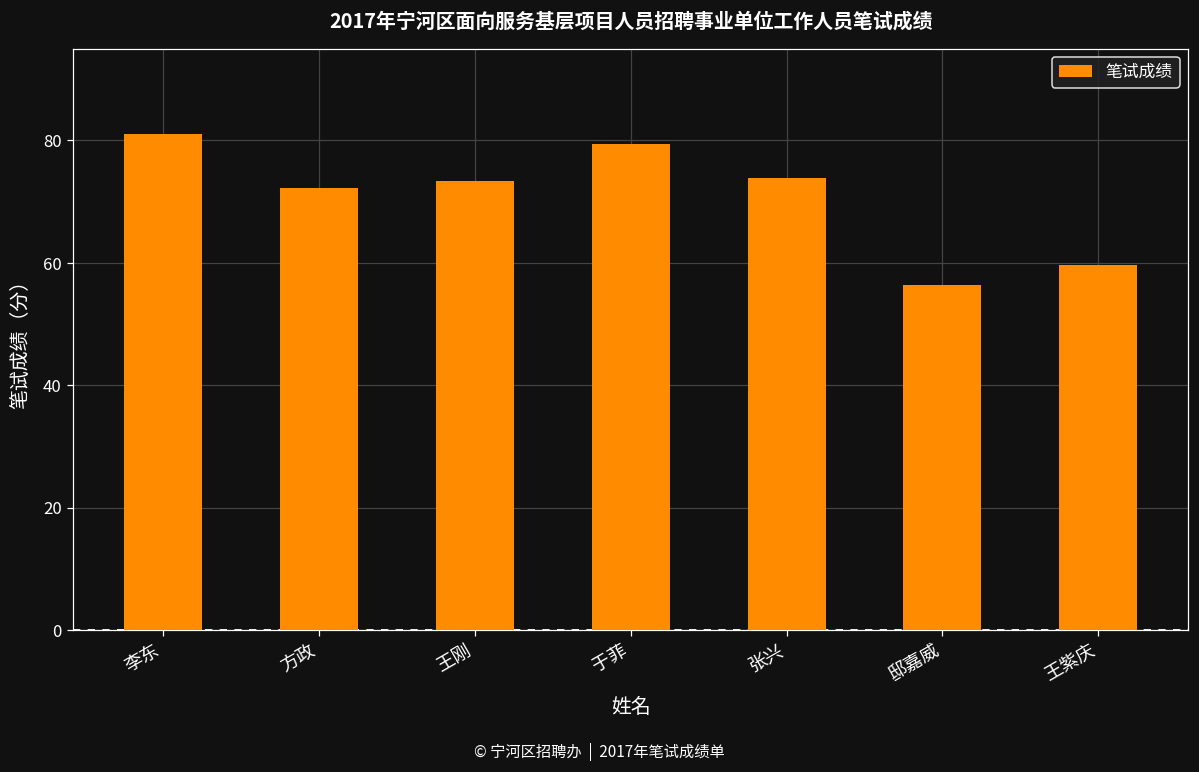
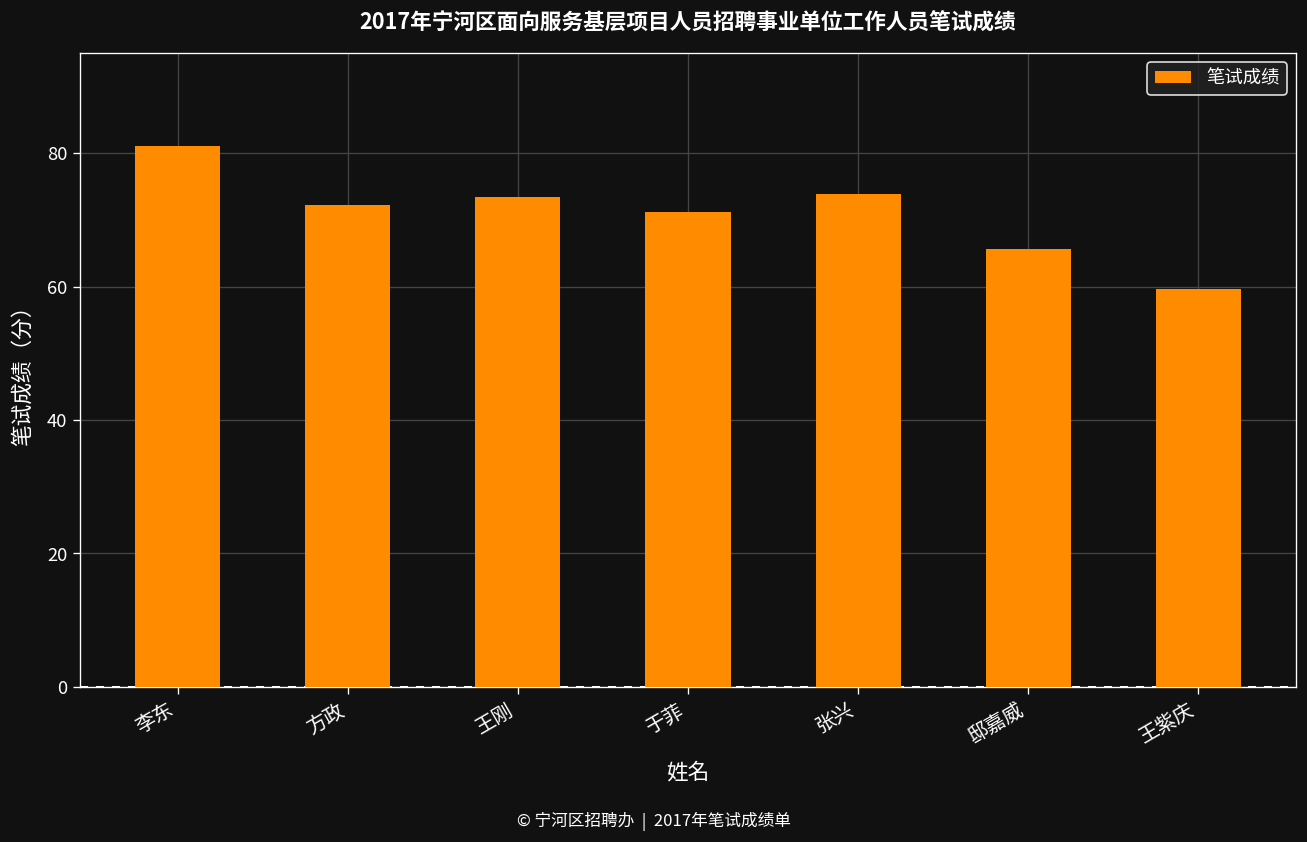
于菲: 79 -> 71
邸嘉威: 56 -> 66
